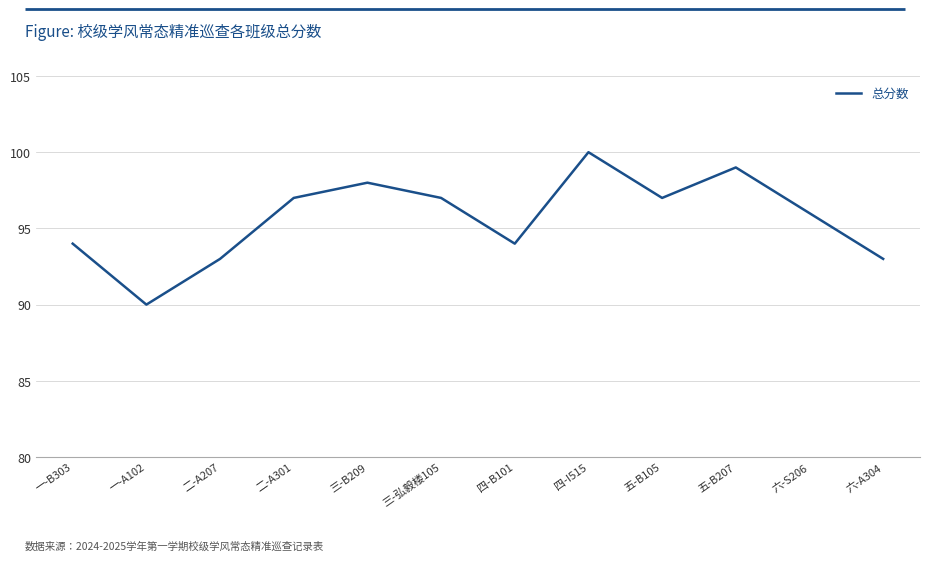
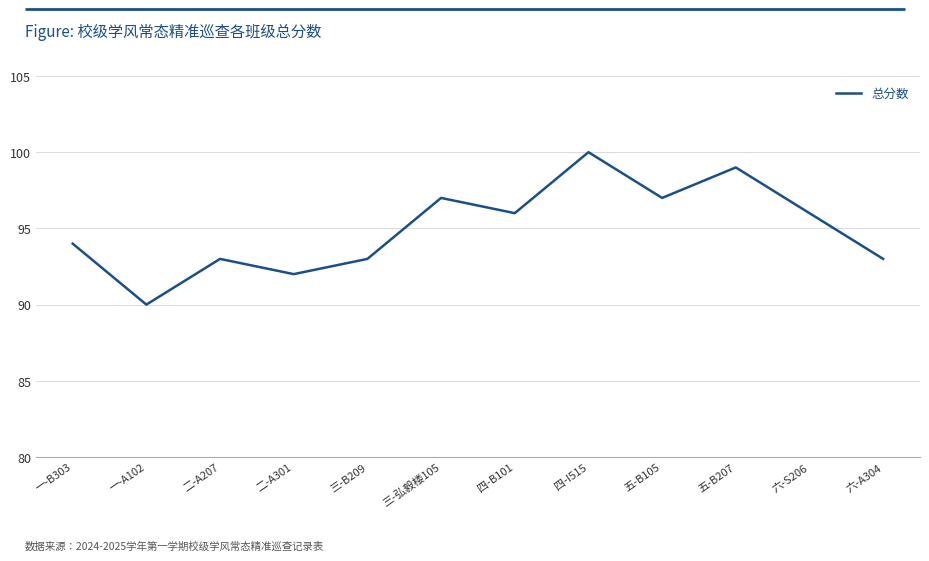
二-A301: 97 -> 92
三-B209: 98 -> 93
四-B101: 94 -> 96
